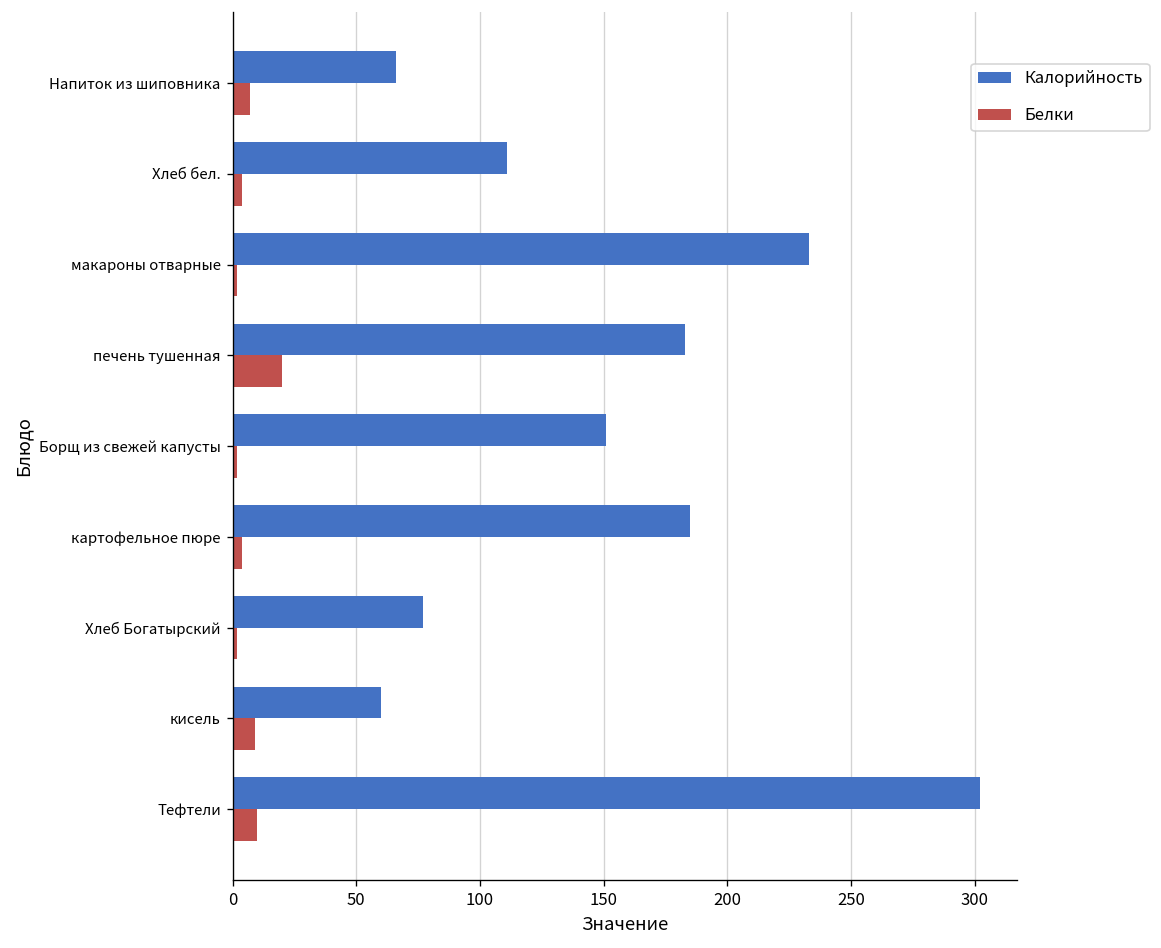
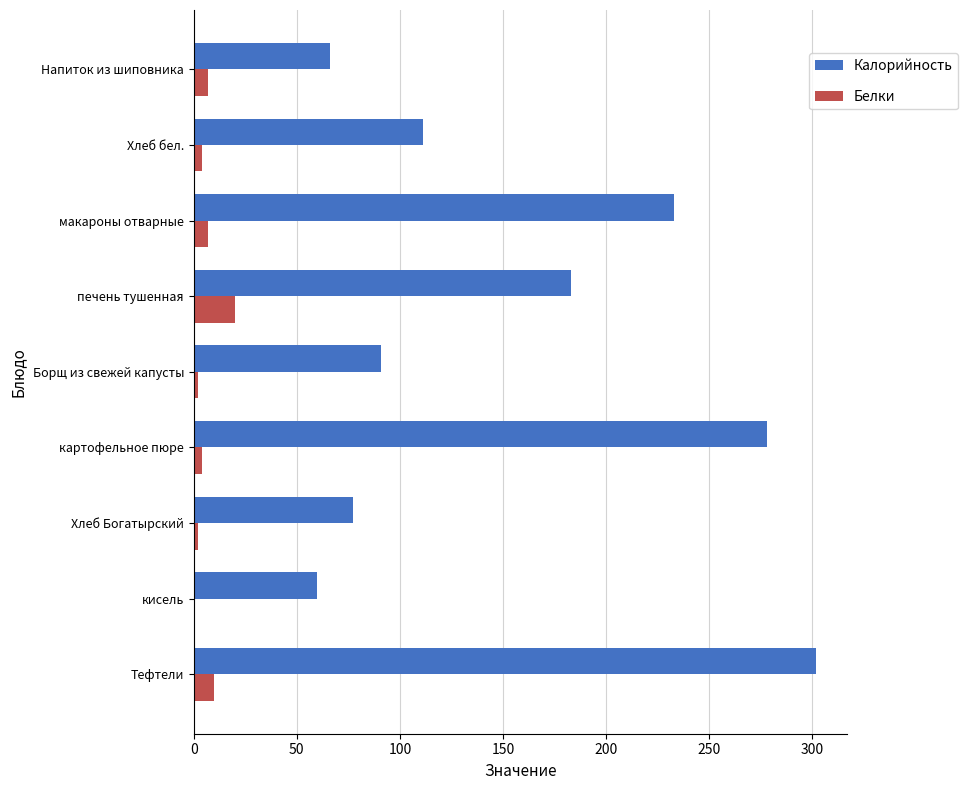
Белки, макароны отварные: 2 -> 7
Калорийность, Борщ из свежей капусты: 151 -> 91
Калорийность, картофельное пюре: 185 -> 278
Белки, кисель: 9 -> 0
